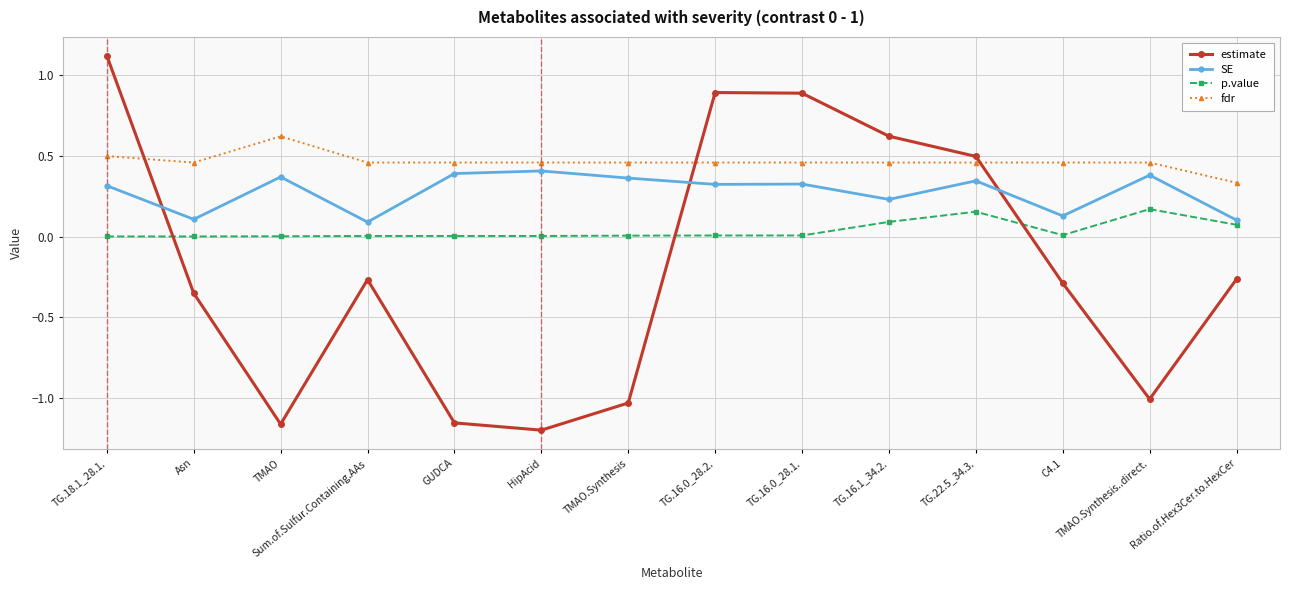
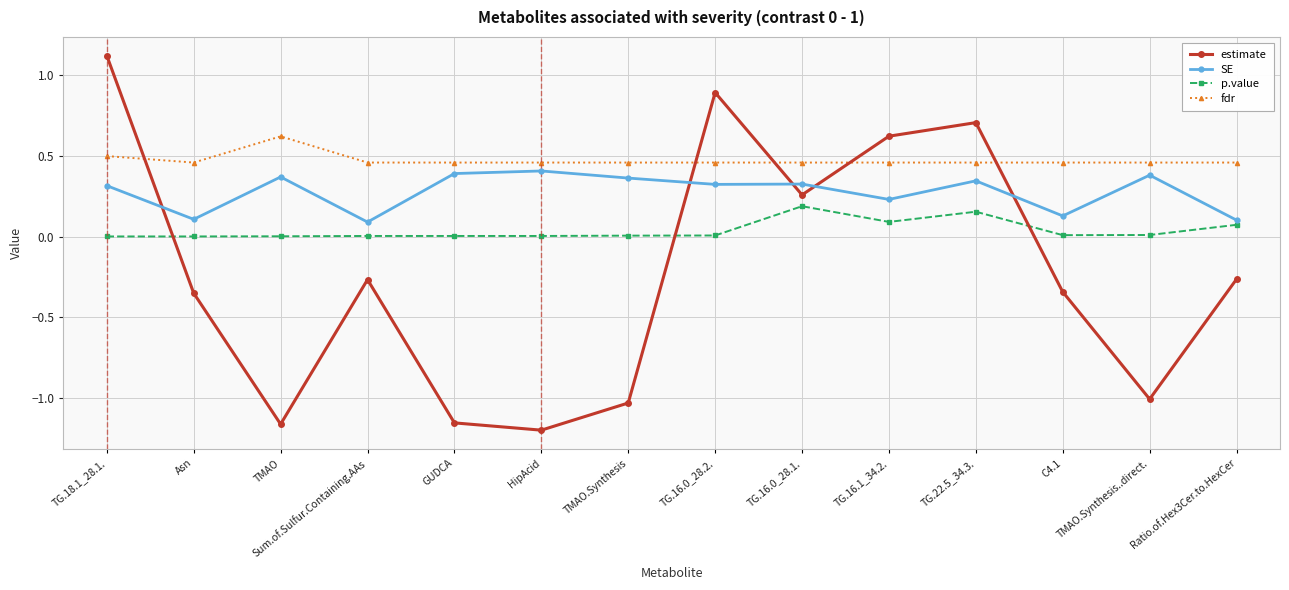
estimate, TG.16.0_28.1.: 0.89 -> 0.26
p.value, TG.16.0_28.1.: 0.01 -> 0.19
estimate, TG.22.5_34.3.: 0.50 -> 0.71
estimate, C4.1: -0.29 -> -0.34
p.value, TMAO.Synthesis..direct.: 0.17 -> 0.01
fdr, Ratio.of.Hex3Cer.to.HexCer: 0.33 -> 0.46
